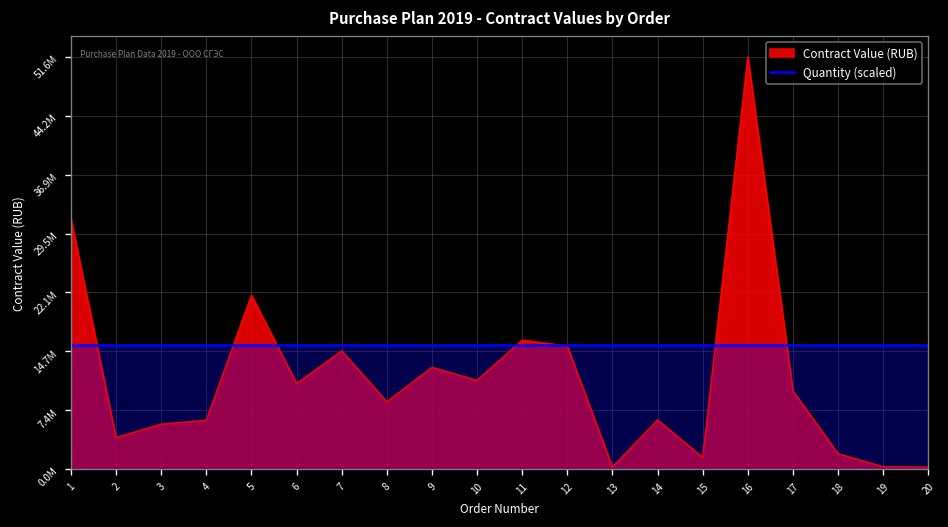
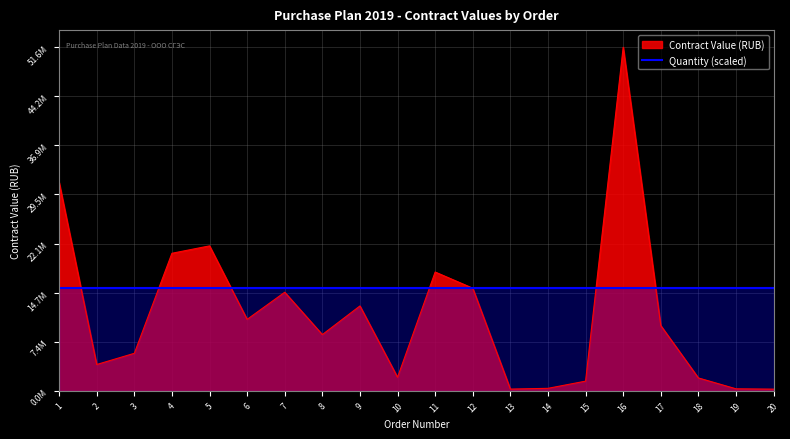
Contract Value (RUB), 4: 6000000 -> 21000000
Contract Value (RUB), 10: 11000000 -> 2000000
Contract Value (RUB), 11: 16000000 -> 18000000
Contract Value (RUB), 14: 6000000 -> 0
